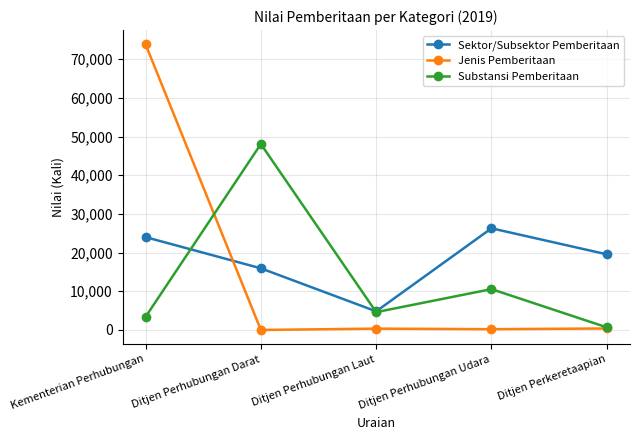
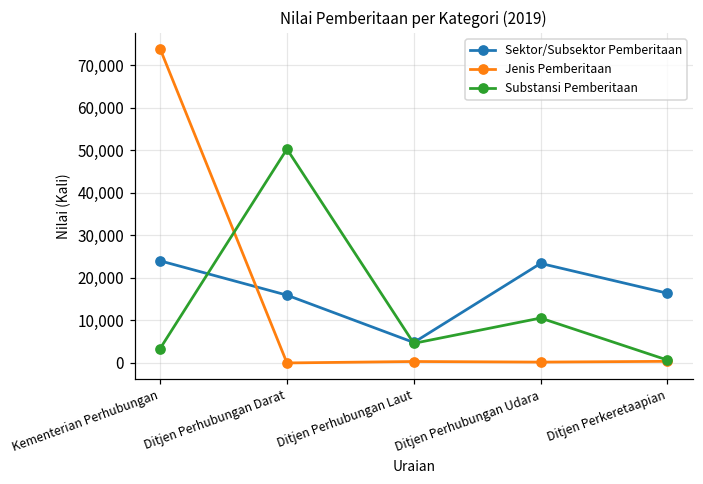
Substansi Pemberitaan, Ditjen Perhubungan Darat: 48,000 -> 50,000
Sektor/Subsektor Pemberitaan, Ditjen Perhubungan Udara: 26,000 -> 23,000
Sektor/Subsektor Pemberitaan, Ditjen Perkeretaapian: 20,000 -> 16,000
